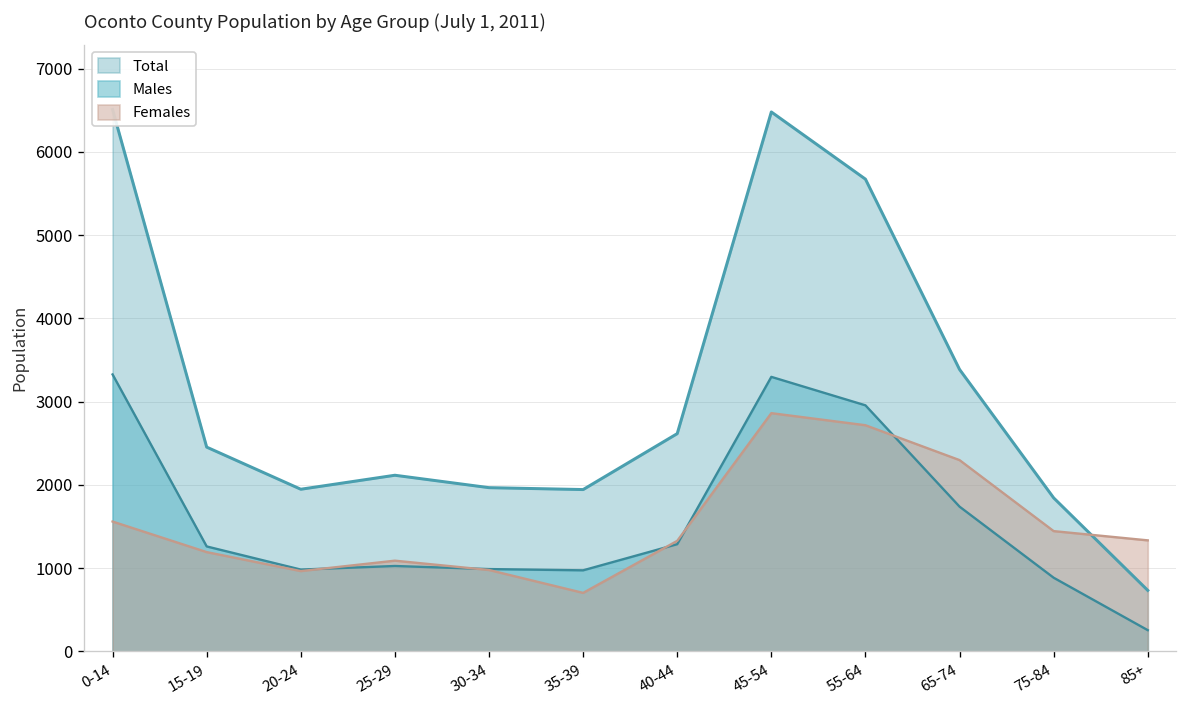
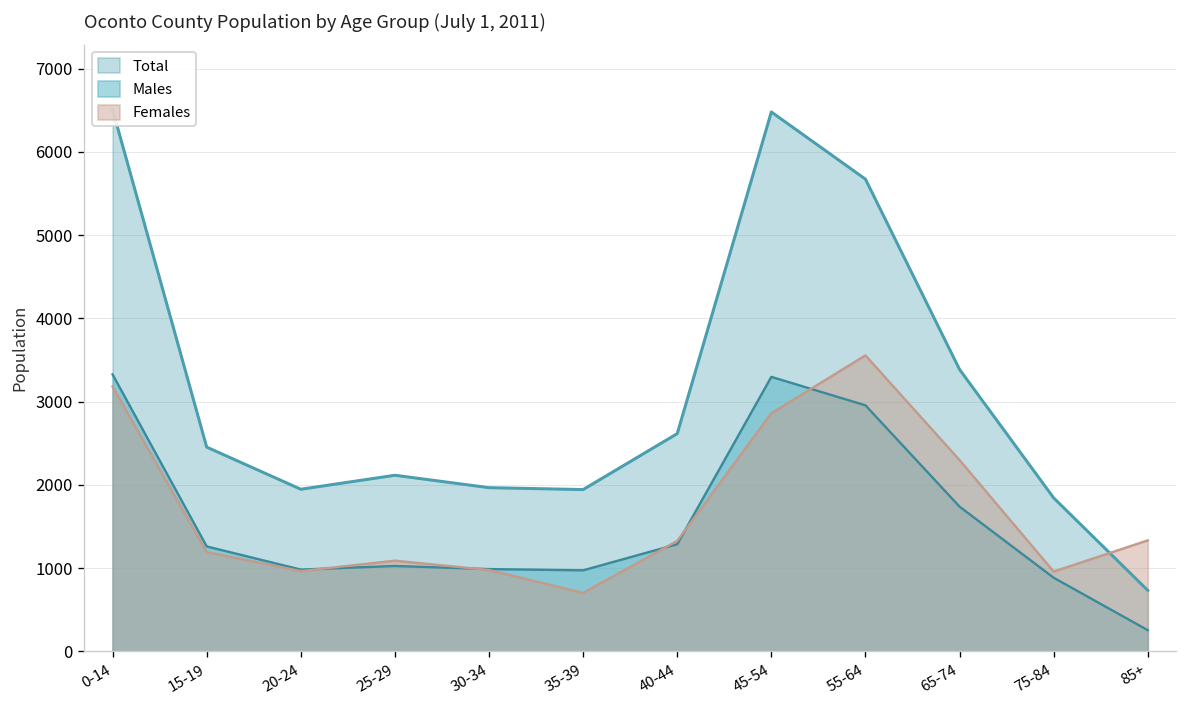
Females, 0-14: 1600 -> 3200
Females, 55-64: 2700 -> 3600
Females, 75-84: 1400 -> 1000
